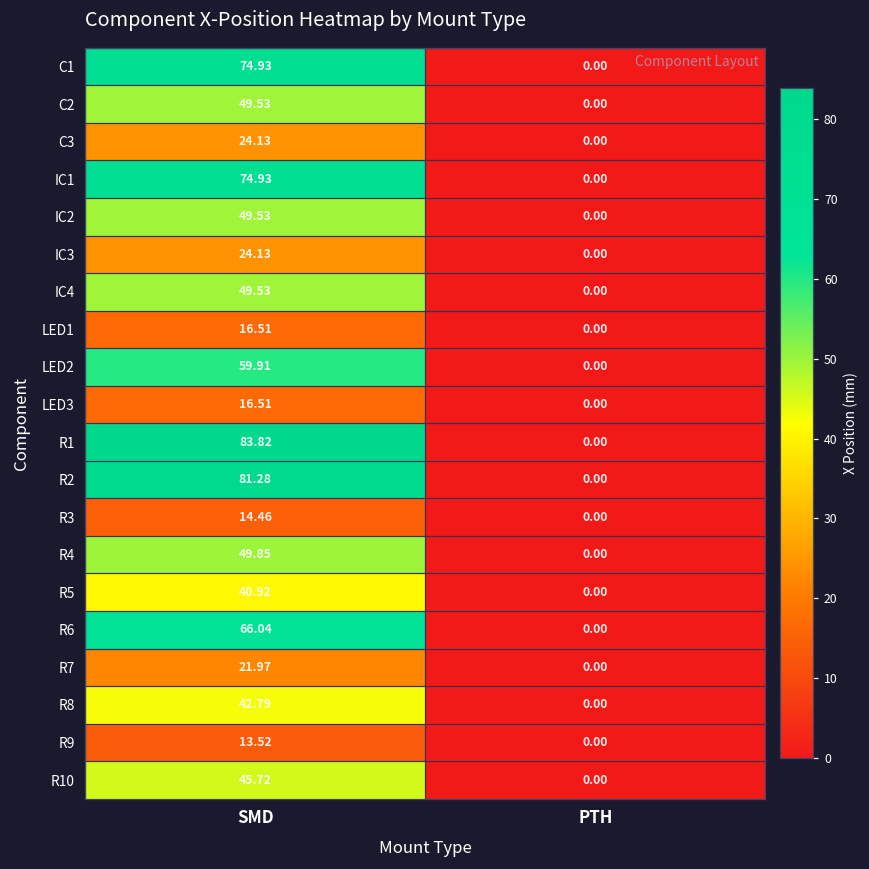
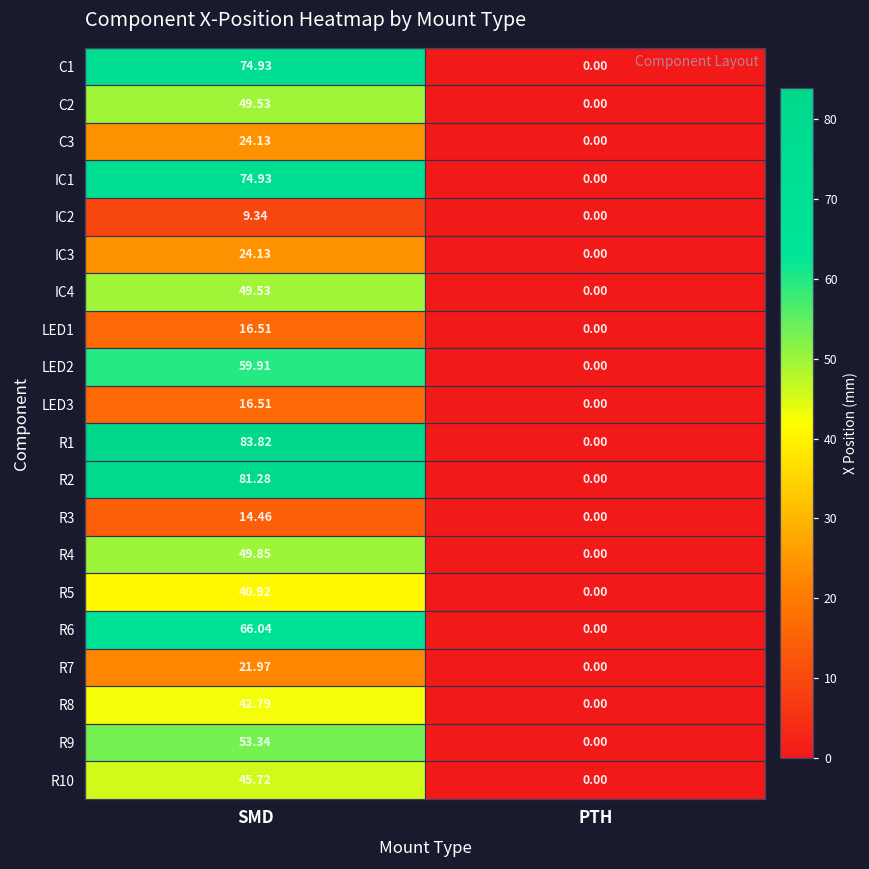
IC2, SMD: 49.53 -> 9.34
R9, SMD: 13.52 -> 53.34
